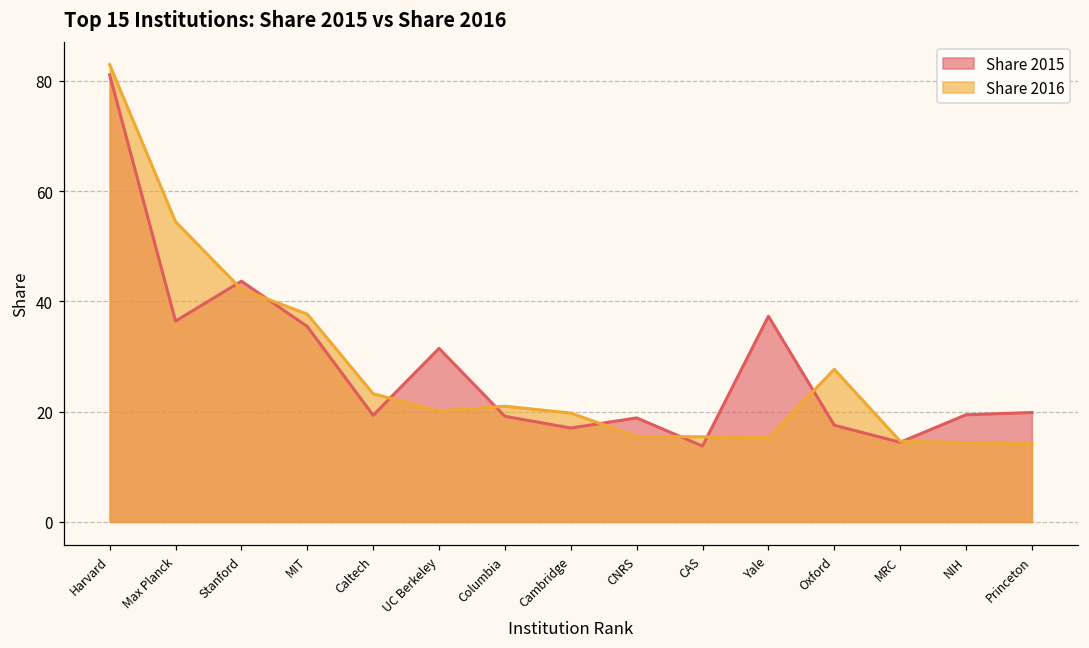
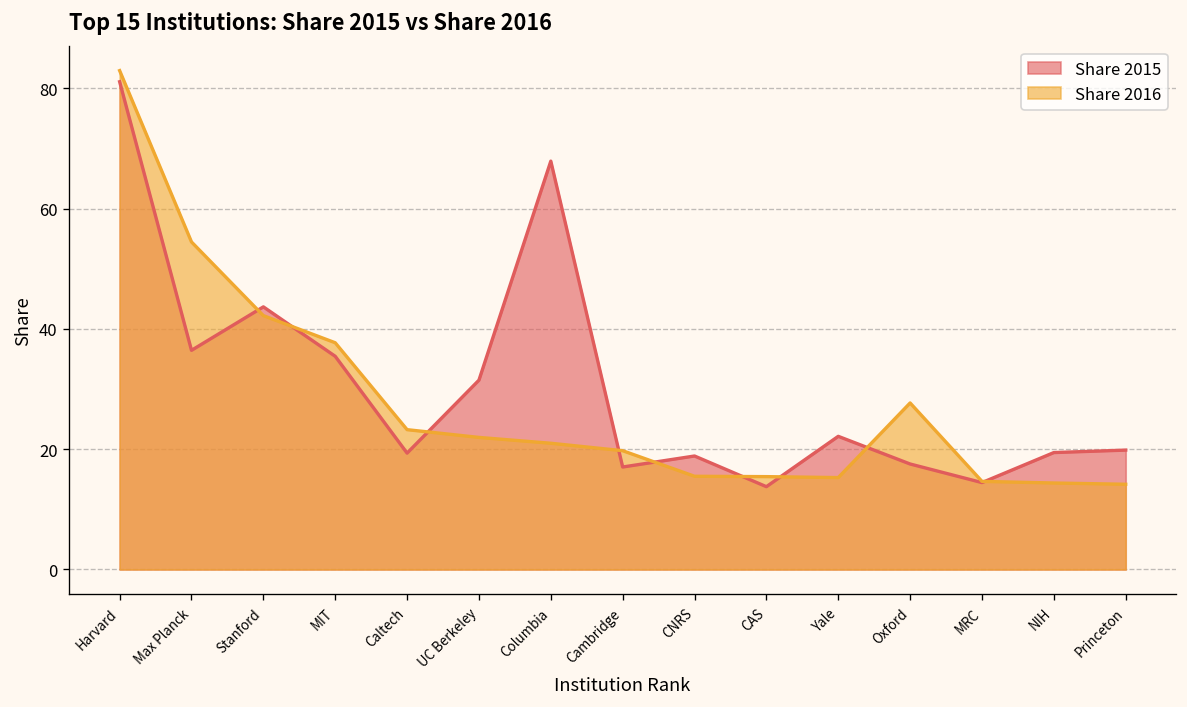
Share 2016, UC Berkeley: 20 -> 22
Share 2015, Columbia: 19 -> 68
Share 2015, Yale: 37 -> 22
